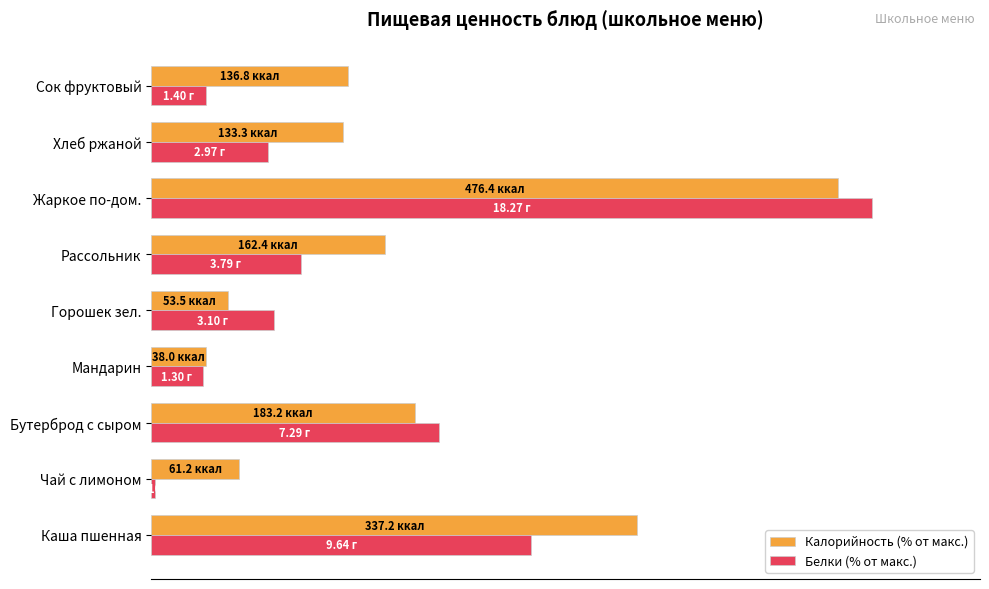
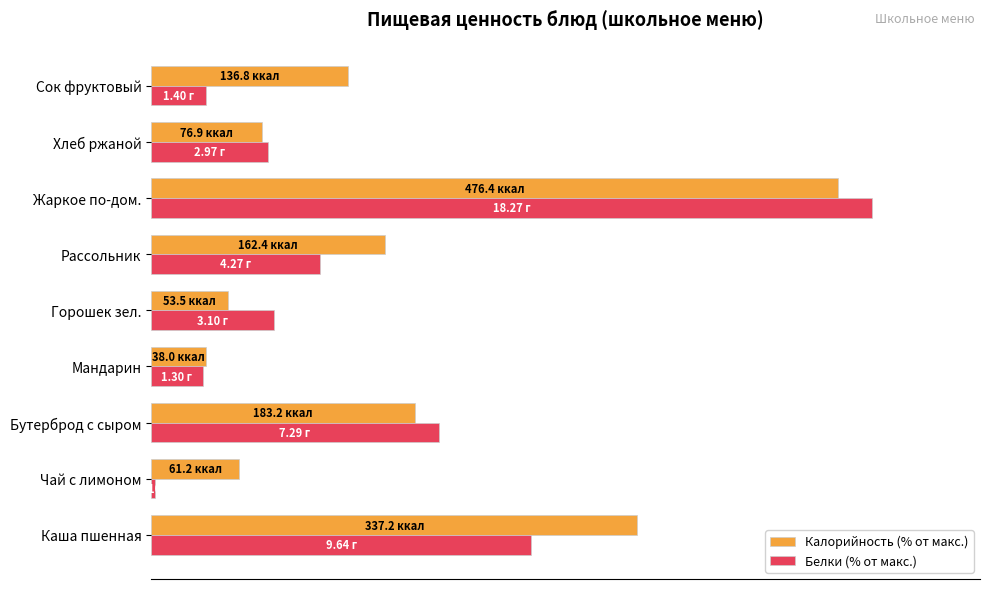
Калорийность (% от макс.), Хлеб ржаной: 133.3 -> 76.9
Белки (% от макс.), Рассольник: 3.79 -> 4.27
